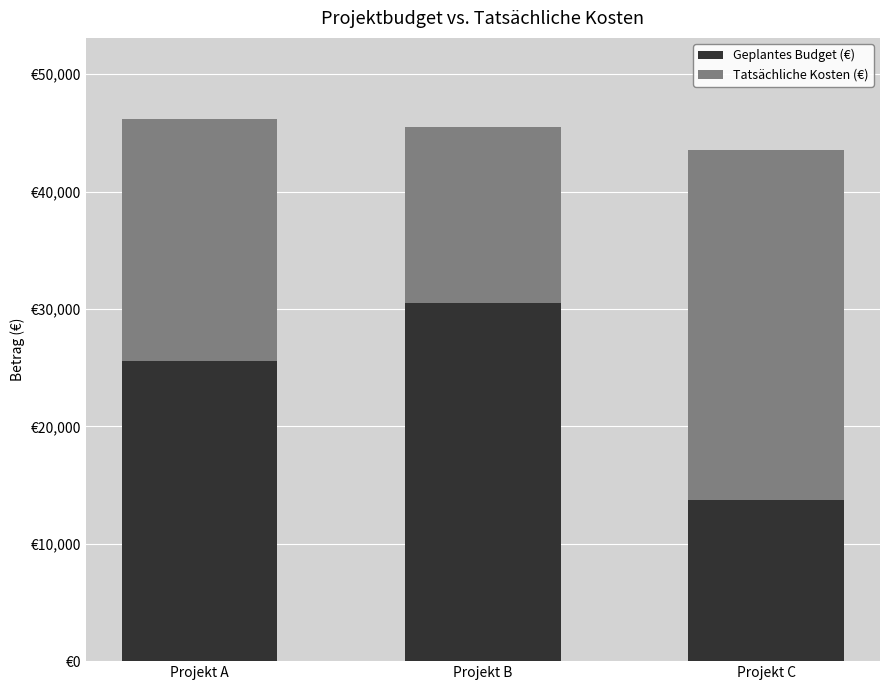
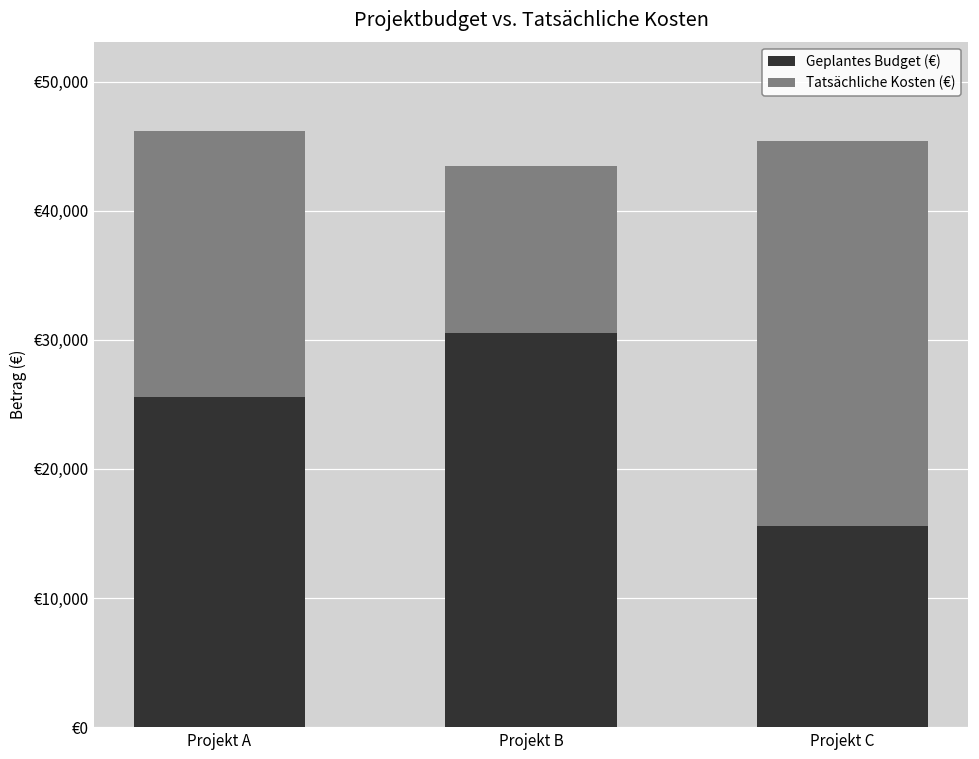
Tatsächliche Kosten (€), Projekt B: €15,000 -> €12,900
Geplantes Budget (€), Projekt C: €13,700 -> €15,600
